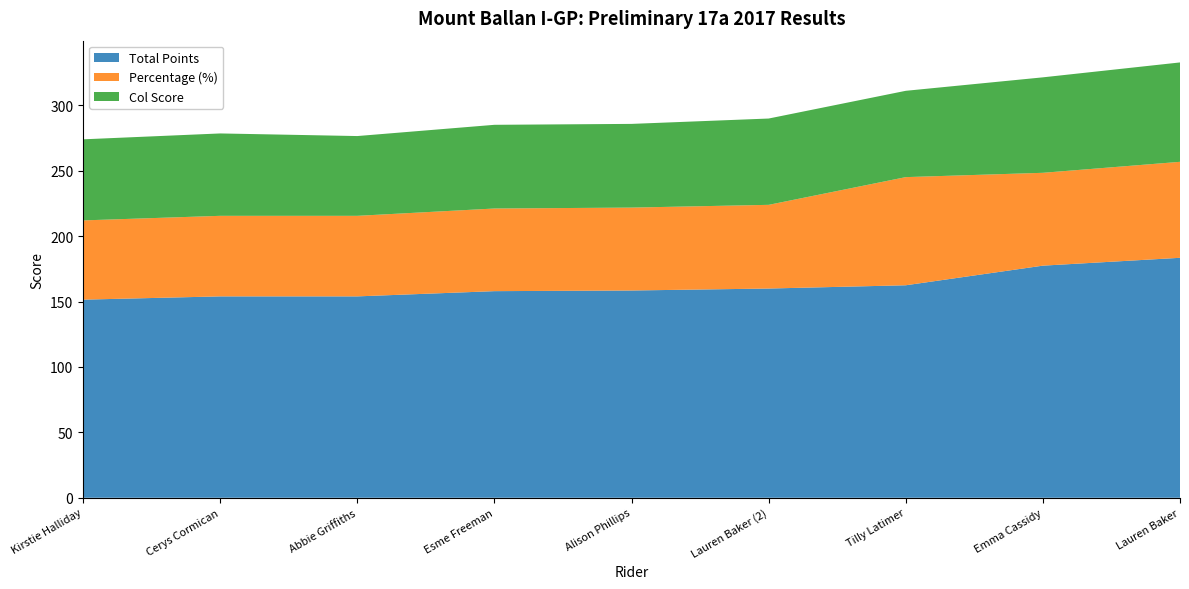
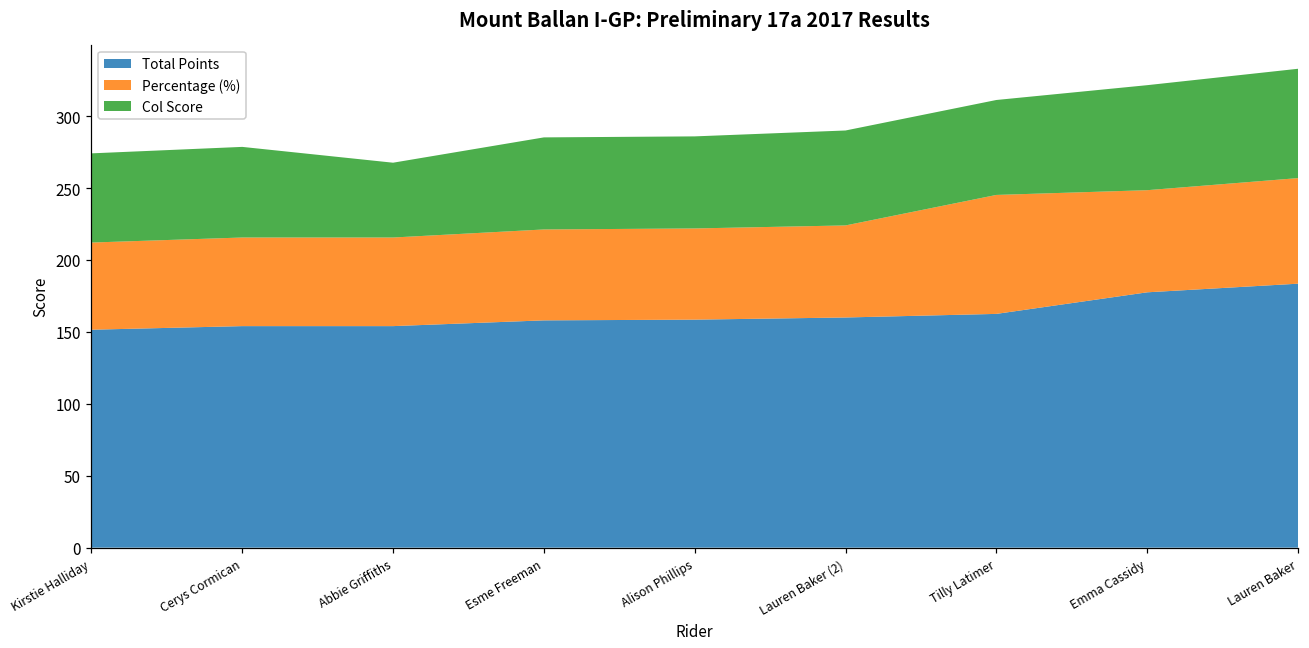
Col Score, Abbie Griffiths: 61 -> 52
